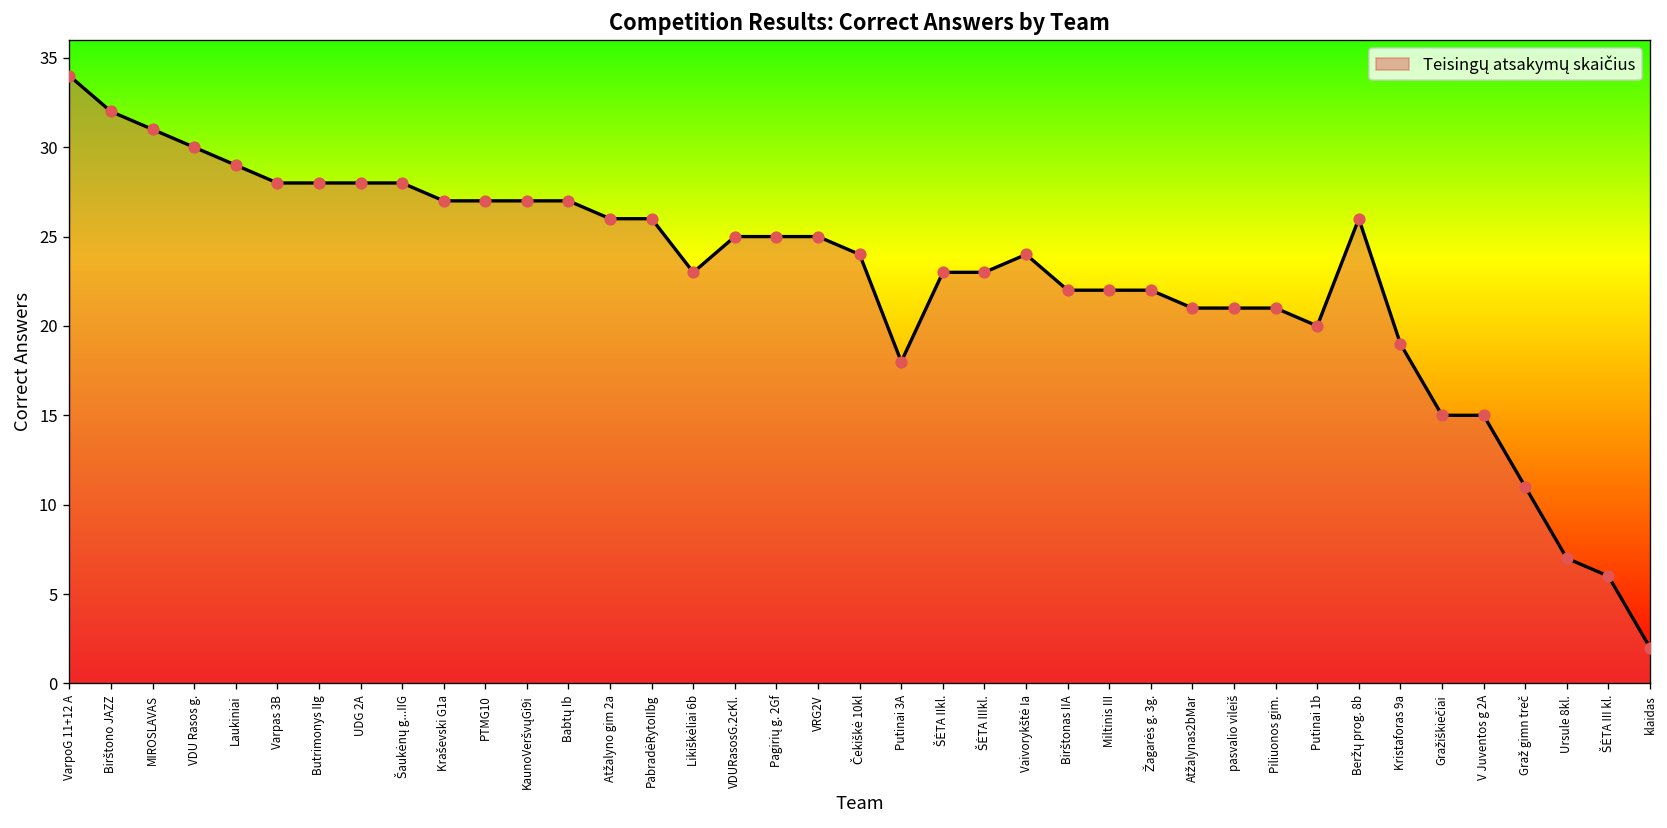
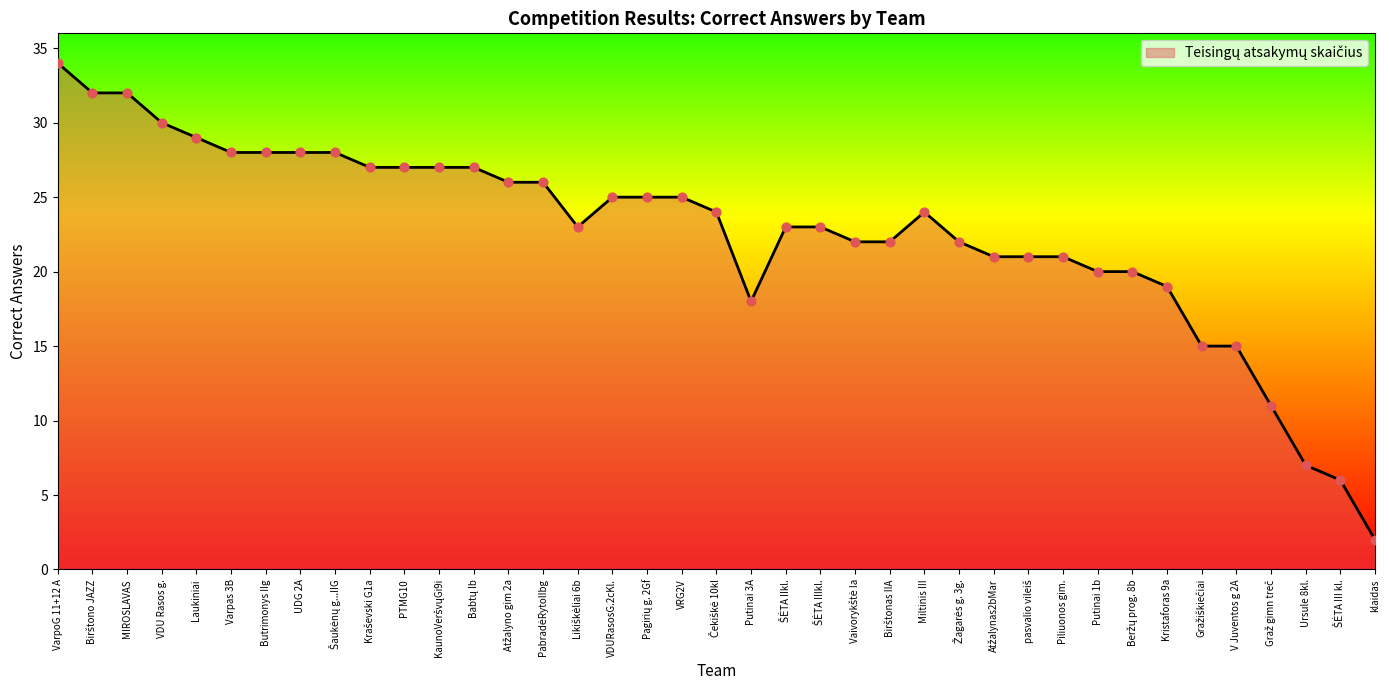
MIROSLAVAS: 31 -> 32
Vaivorykštė Ia: 24 -> 22
Miltinis III: 22 -> 24
Beržų prog. 8b: 26 -> 20
